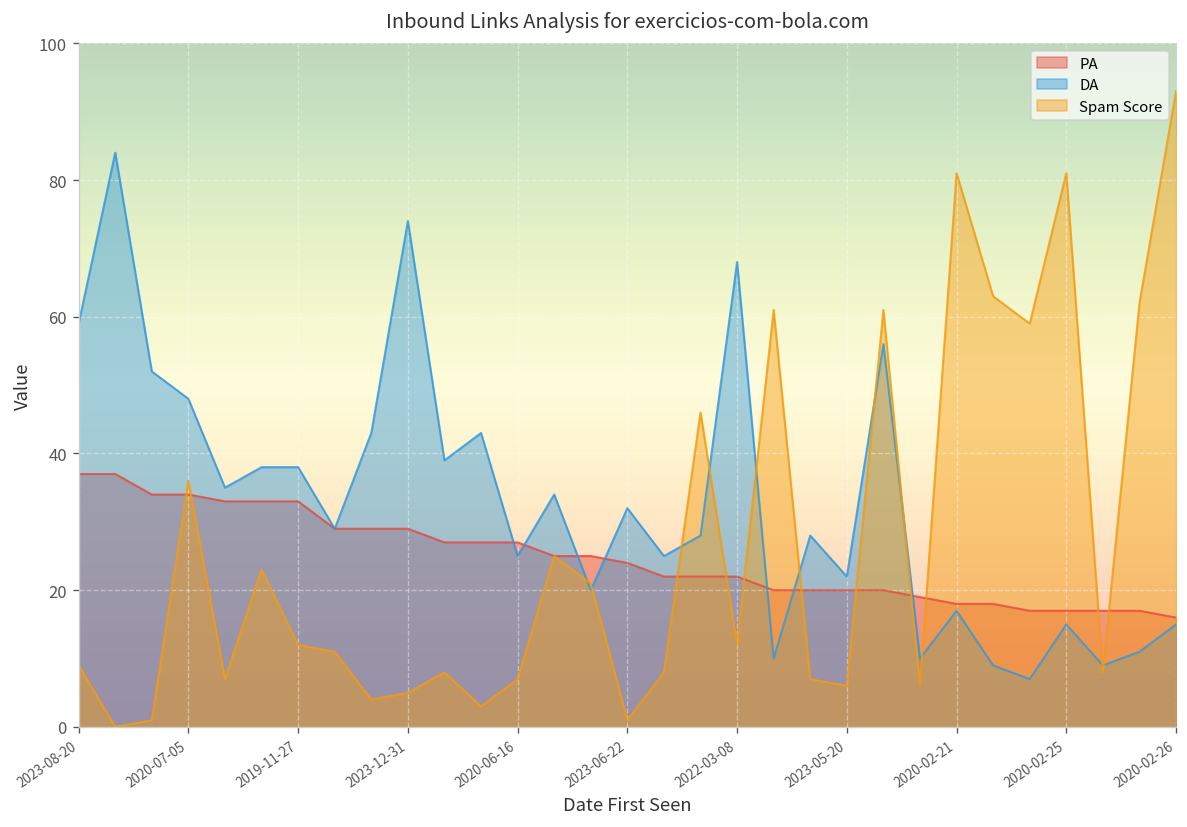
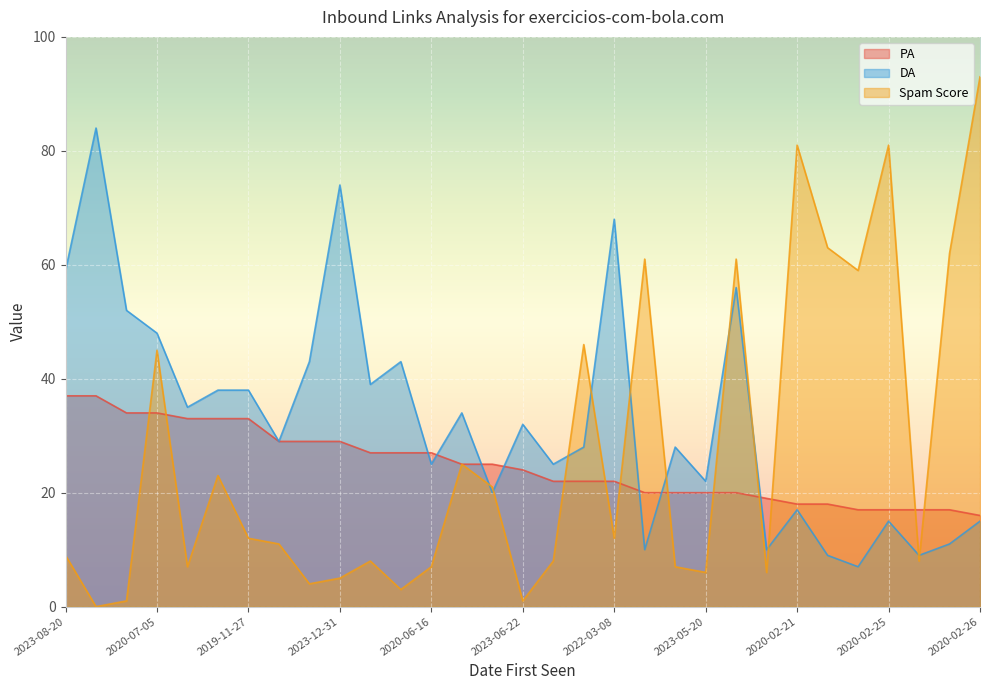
Spam Score, 2020-07-05: 36 -> 45
